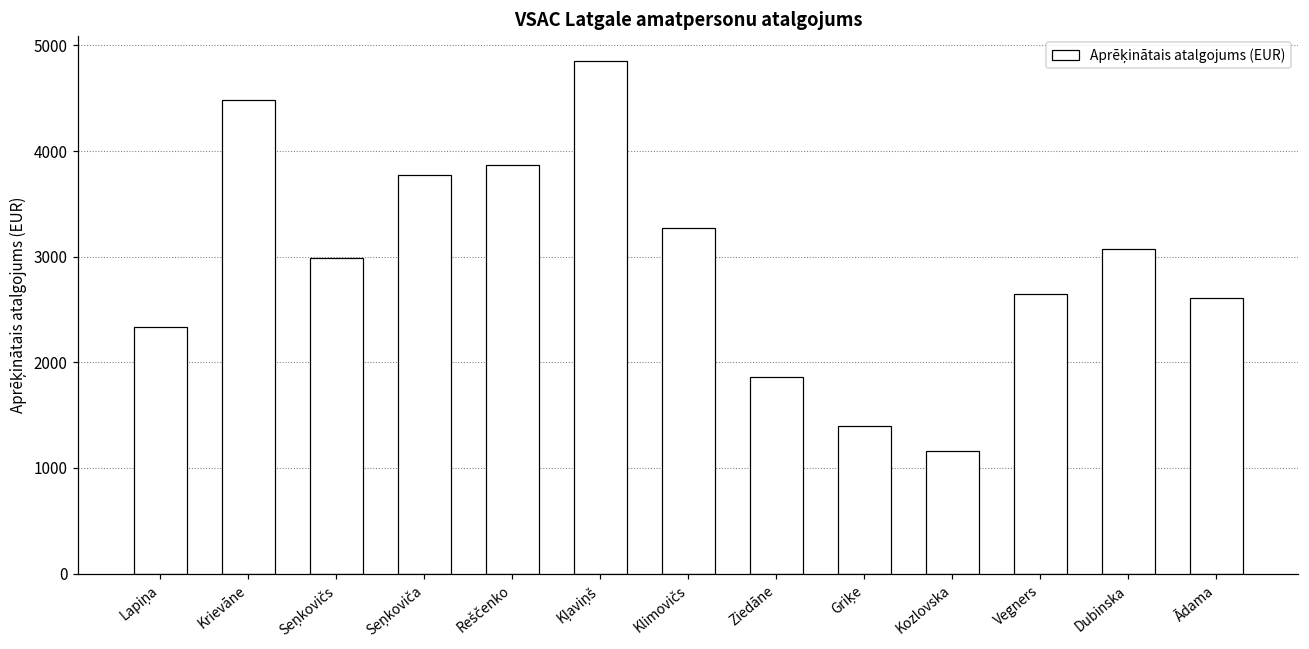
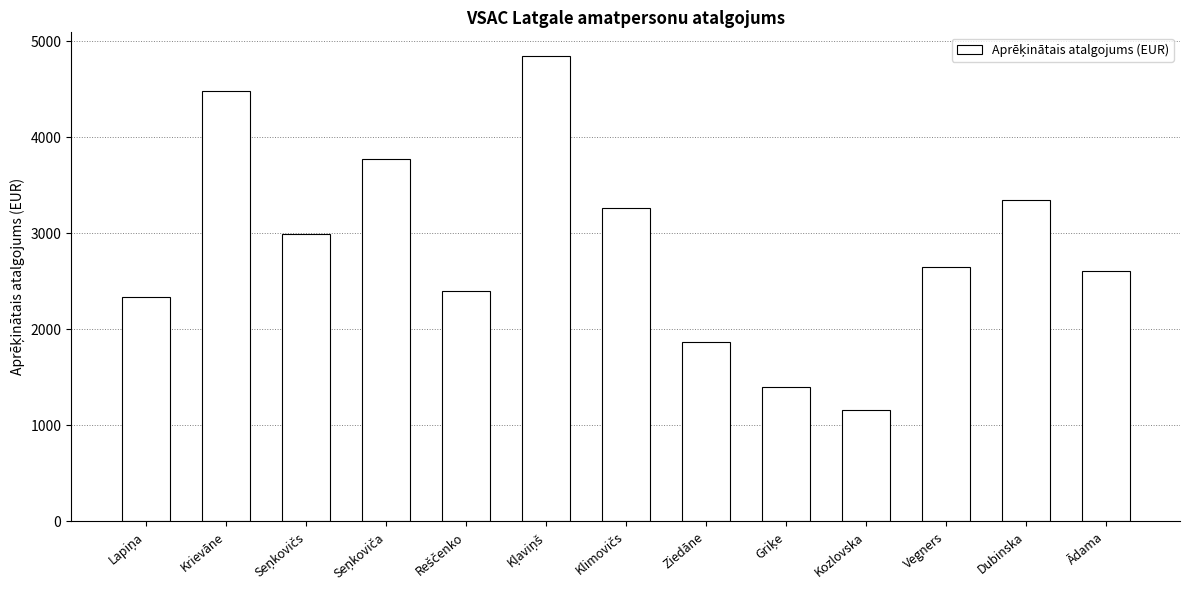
Reščenko: 3900 -> 2400
Dubinska: 3100 -> 3300
